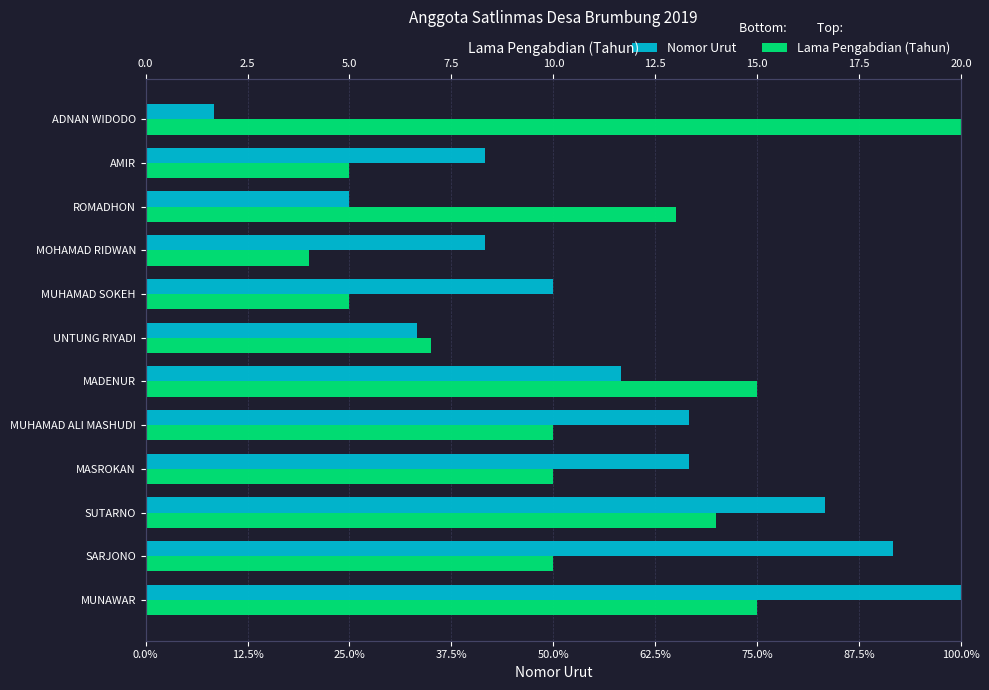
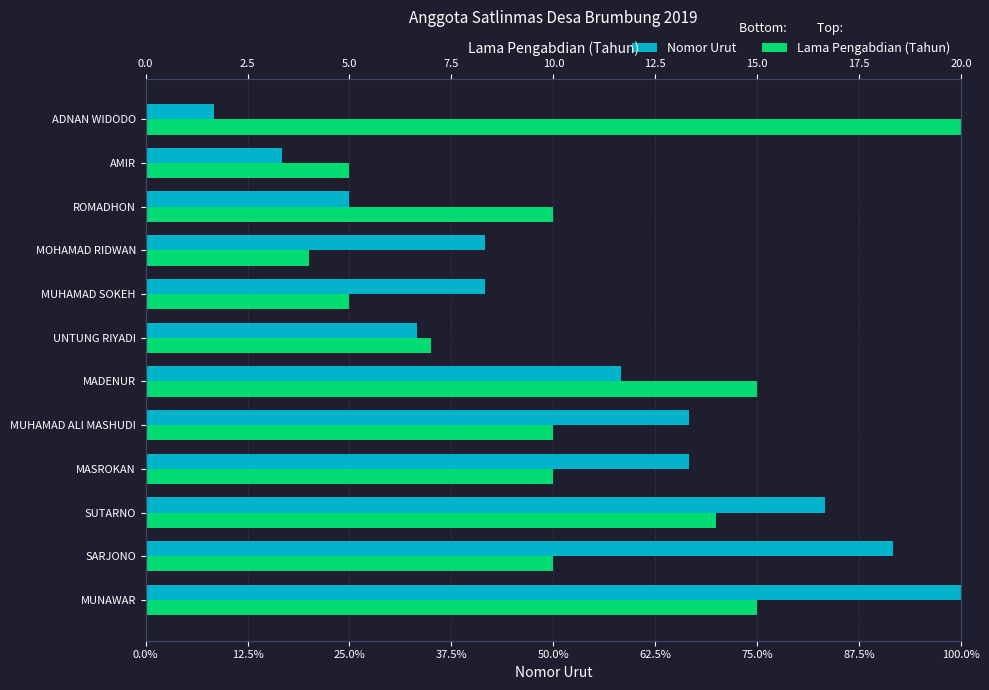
Nomor Urut, AMIR: 42% -> 17%
Lama Pengabdian (Tahun), ROMADHON: 65% -> 50%
Nomor Urut, MUHAMAD SOKEH: 50% -> 42%
